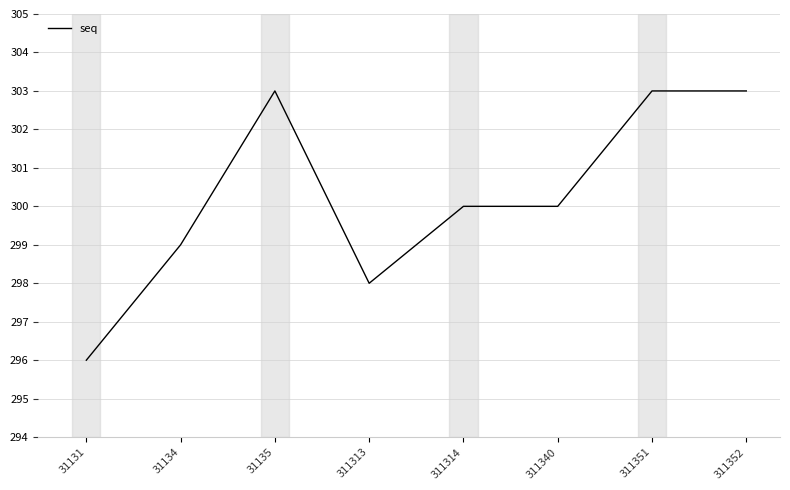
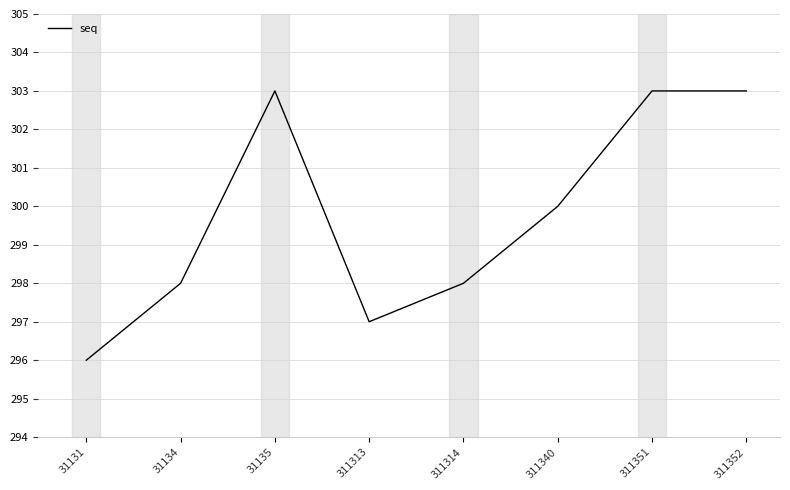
31134: 299 -> 298
311313: 298 -> 297
311314: 300 -> 298
